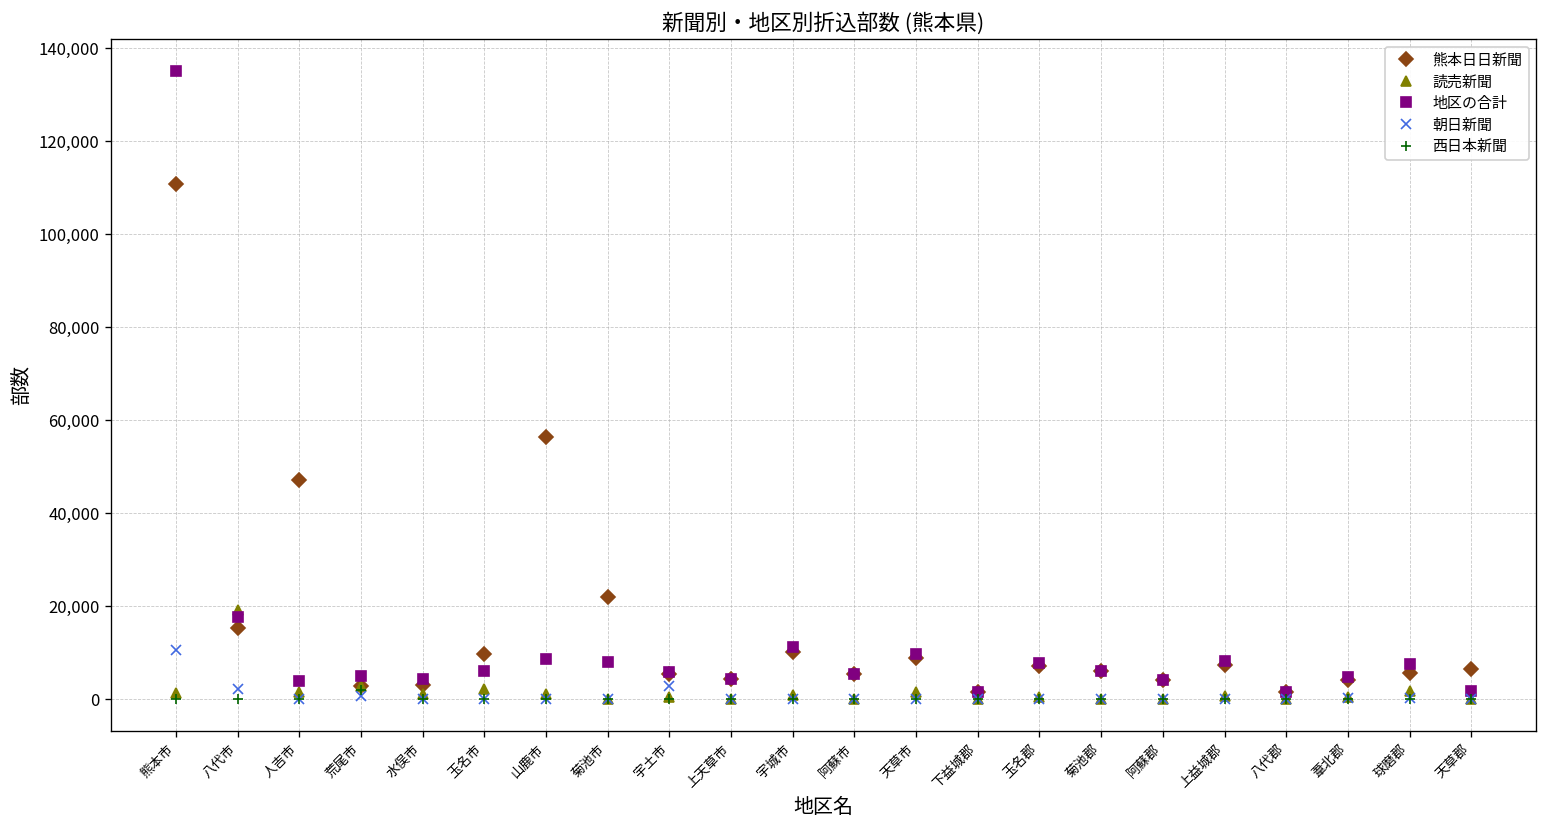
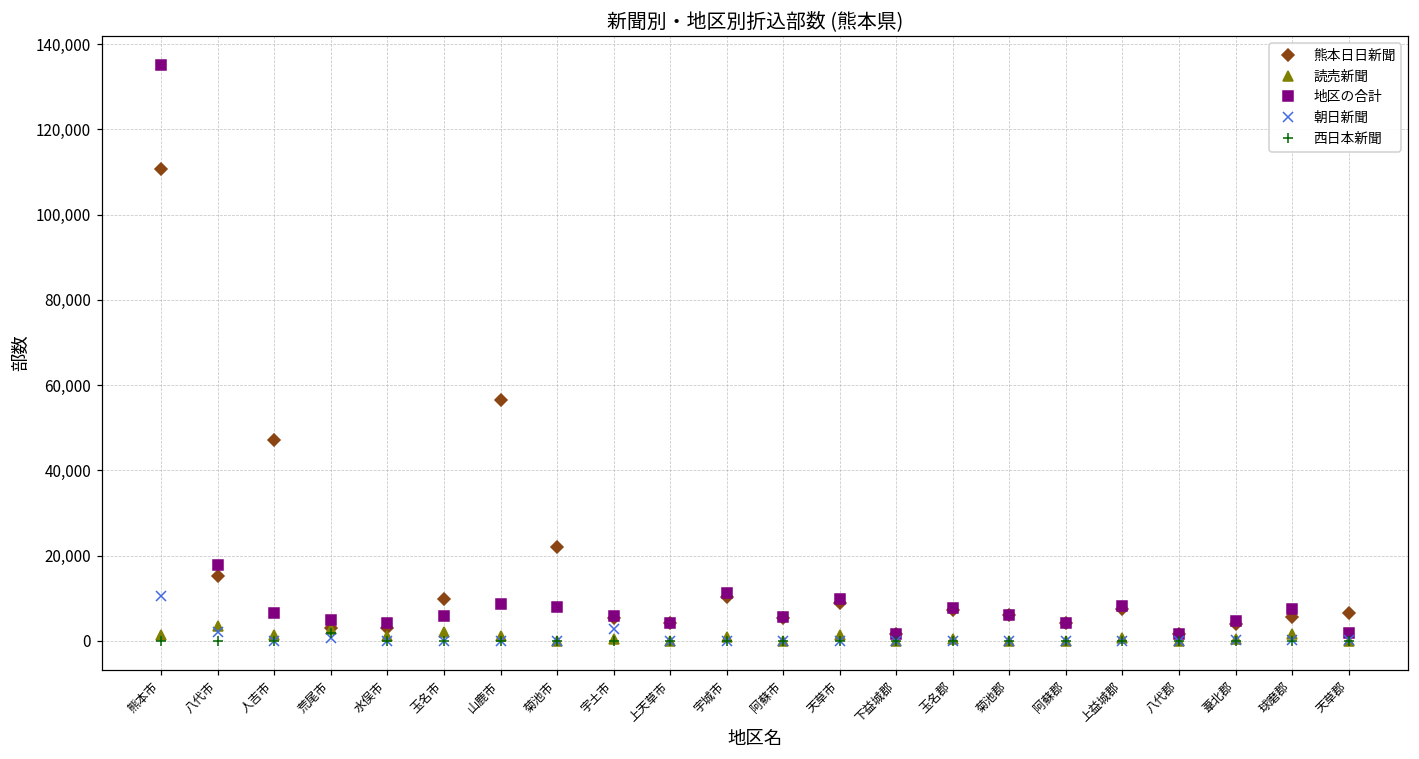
読売新聞, 八代市: 19,000 -> 3,000
地区の合計, 人吉市: 4,000 -> 6,000
